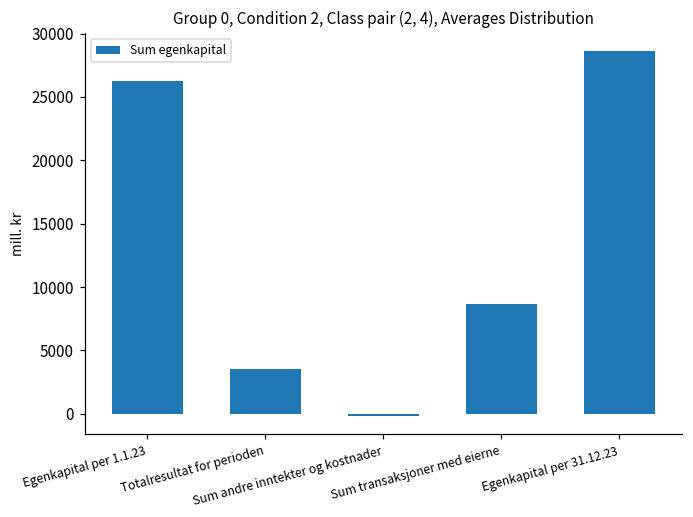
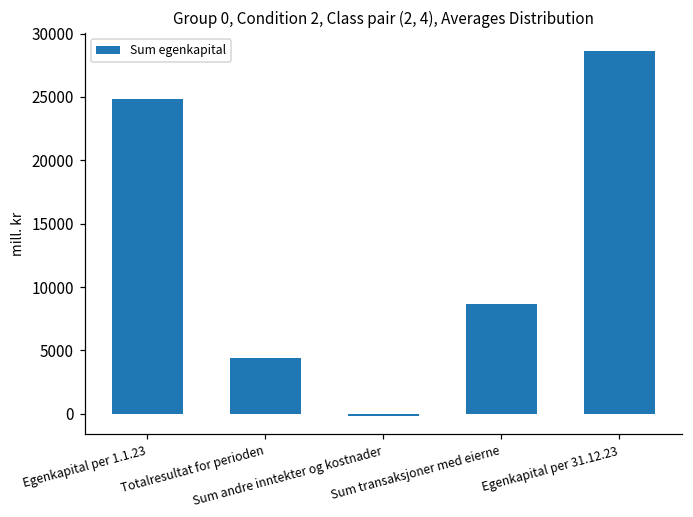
Egenkapital per 1.1.23: 26300 -> 24800
Totalresultat for perioden: 3500 -> 4400
